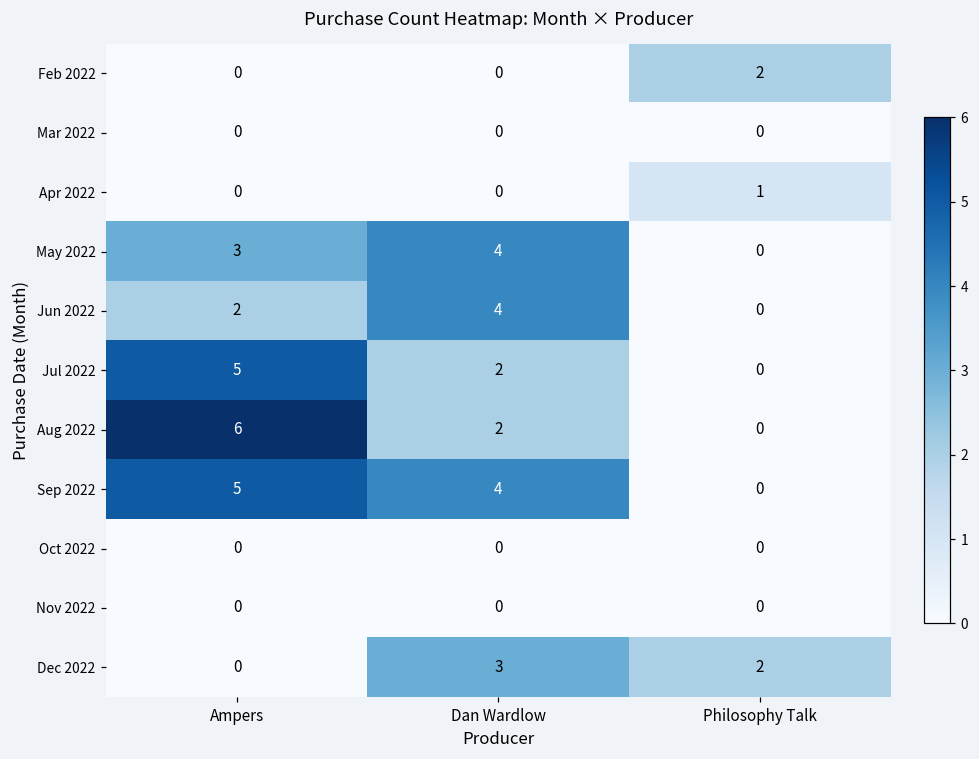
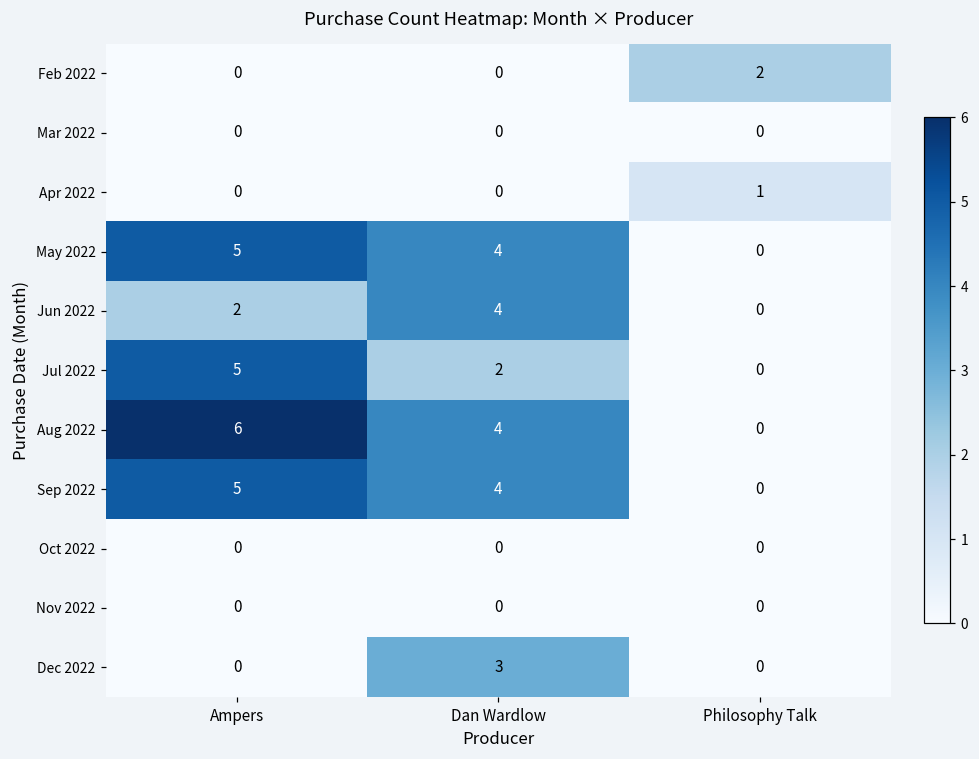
May 2022, Ampers: 3 -> 5
Aug 2022, Dan Wardlow: 2 -> 4
Dec 2022, Philosophy Talk: 2 -> 0
